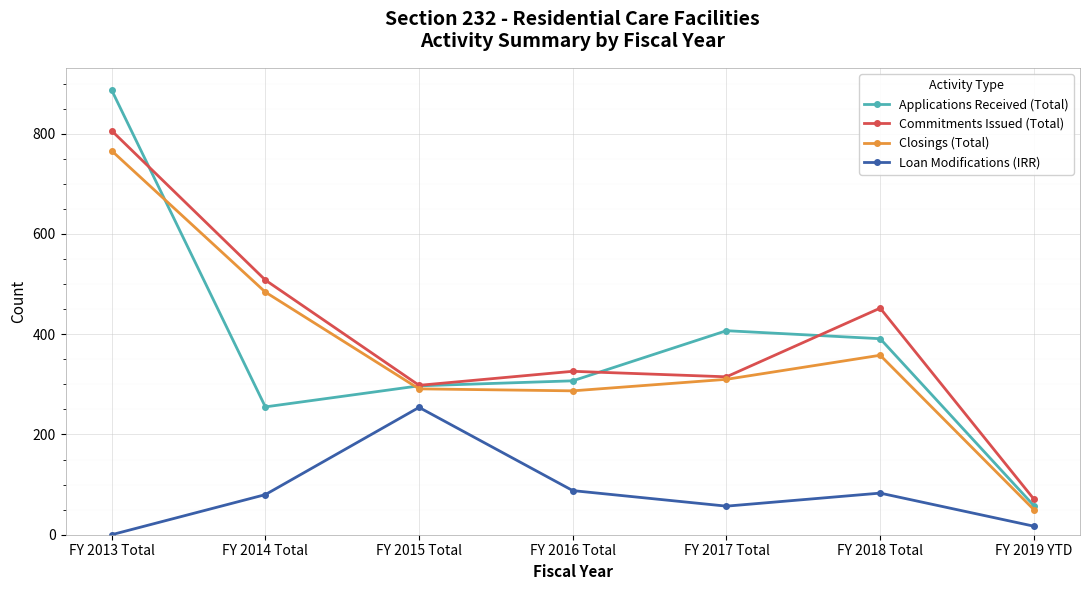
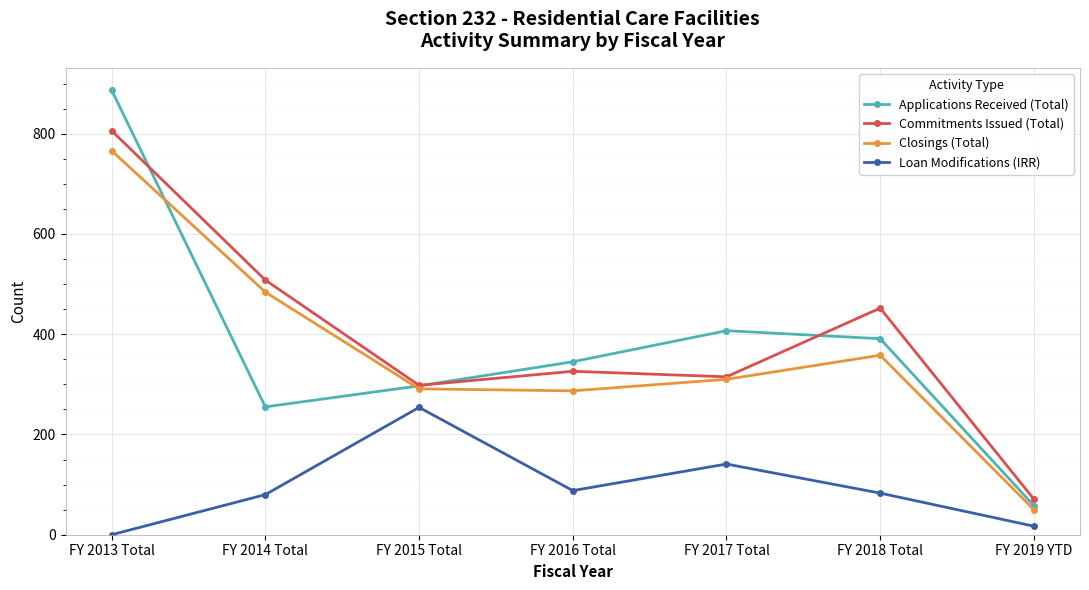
Applications Received (Total), FY 2016 Total: 310 -> 350
Loan Modifications (IRR), FY 2017 Total: 60 -> 140
